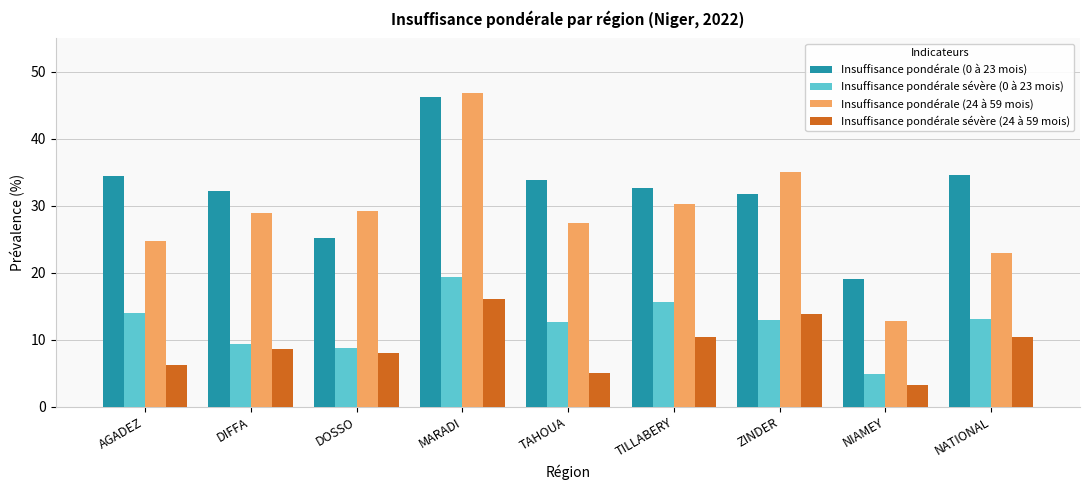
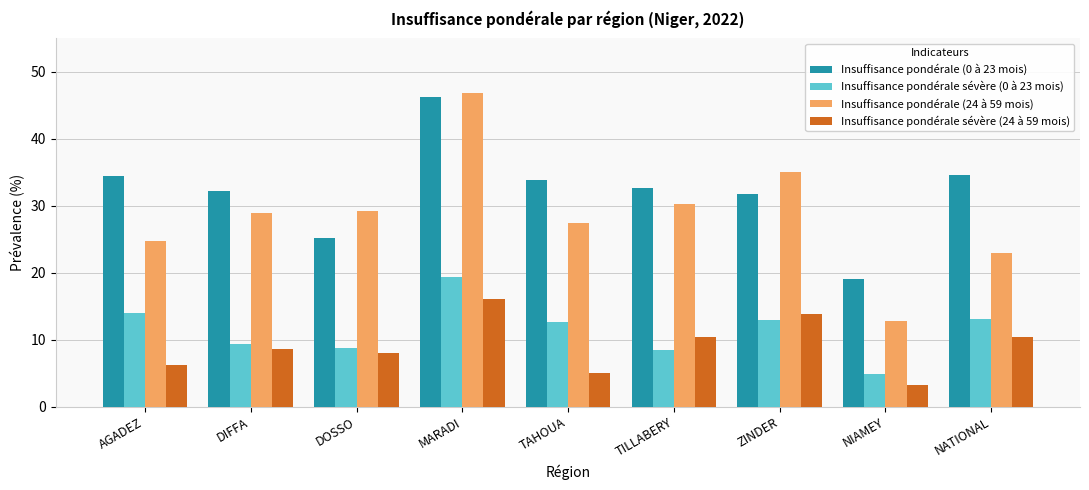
Insuffisance pondérale sévère (0 à 23 mois), TILLABERY: 16 -> 9
